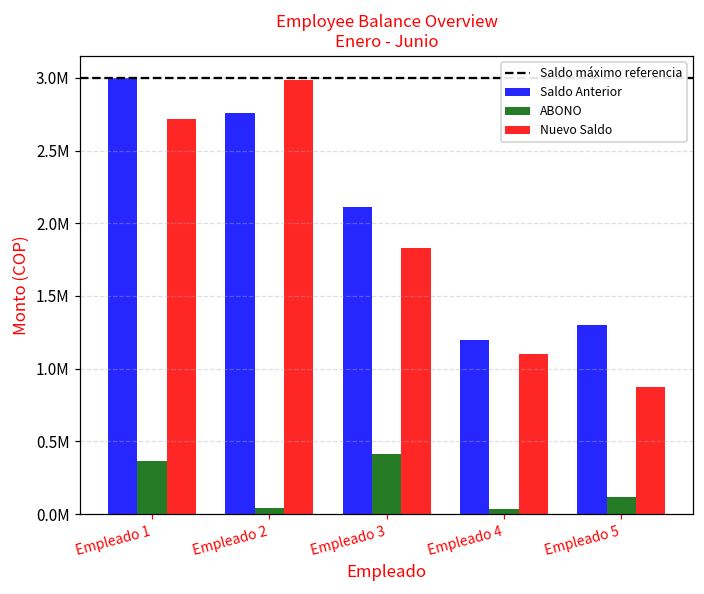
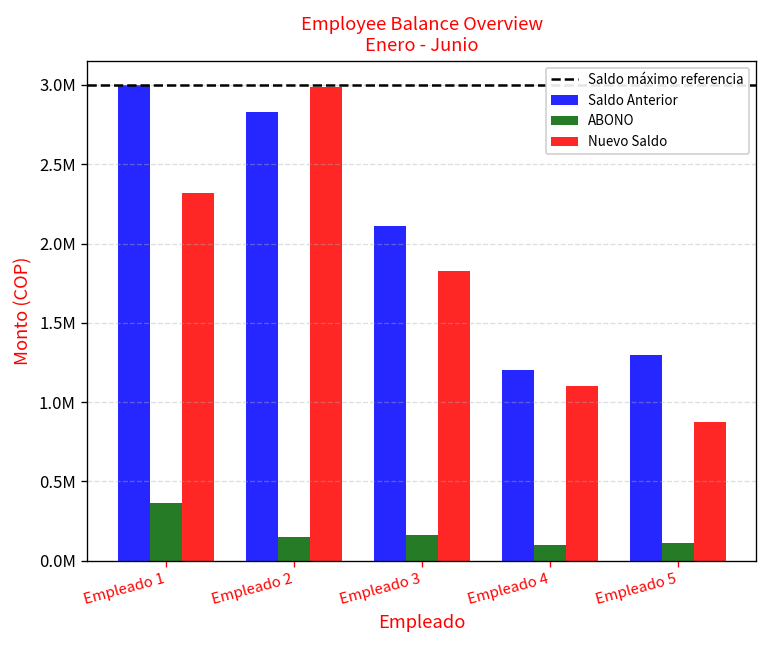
Nuevo Saldo, Empleado 1: 2720000 -> 2320000
Saldo Anterior, Empleado 2: 2760000 -> 2830000
ABONO, Empleado 2: 40000 -> 150000
ABONO, Empleado 3: 420000 -> 160000
ABONO, Empleado 4: 40000 -> 100000
